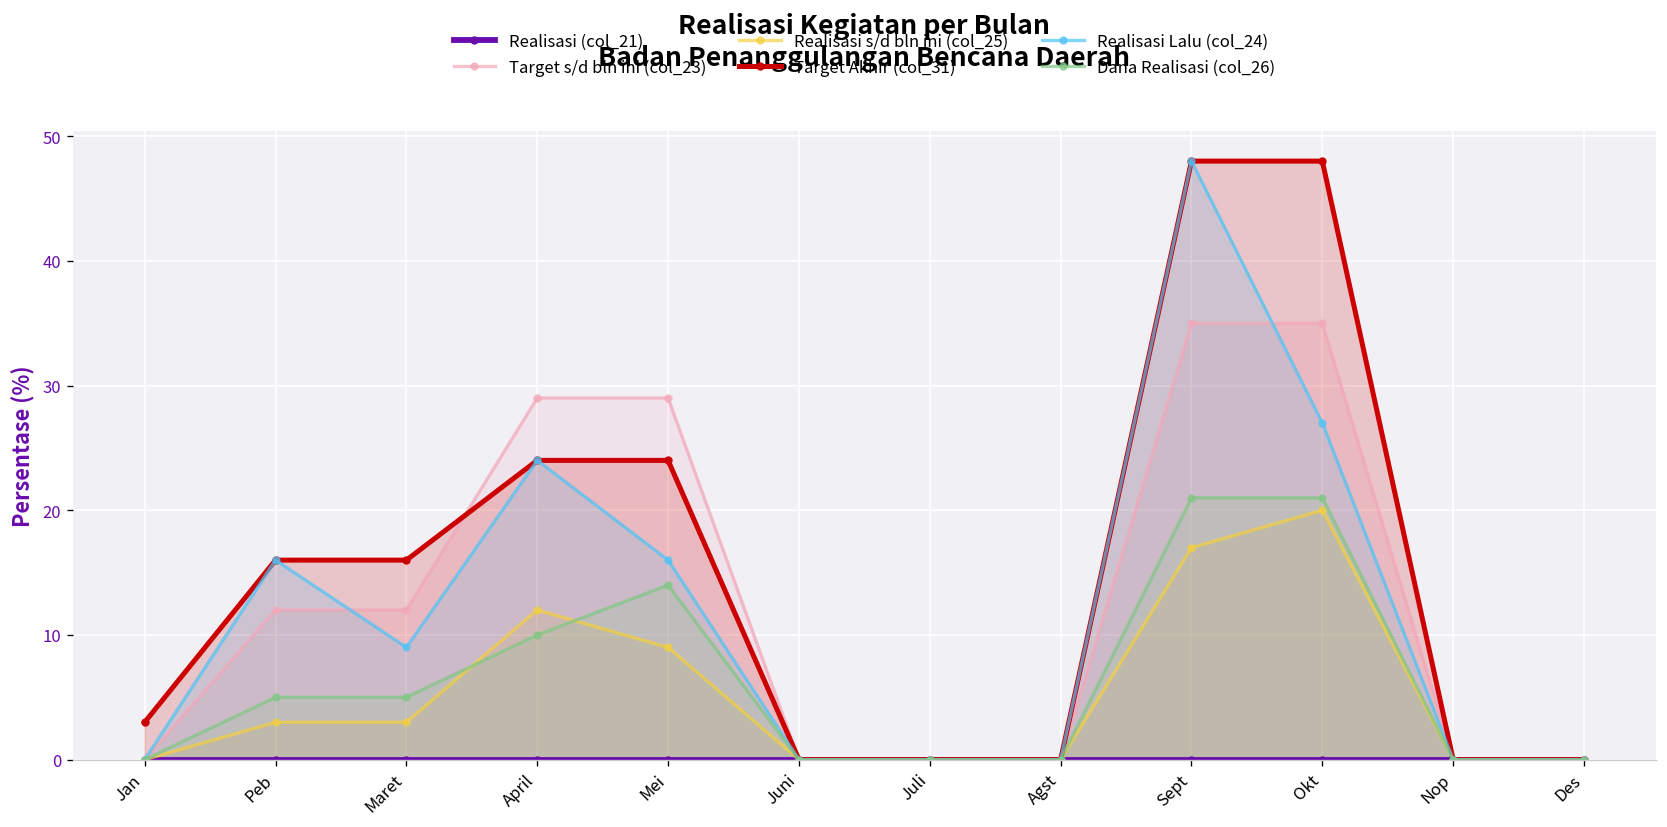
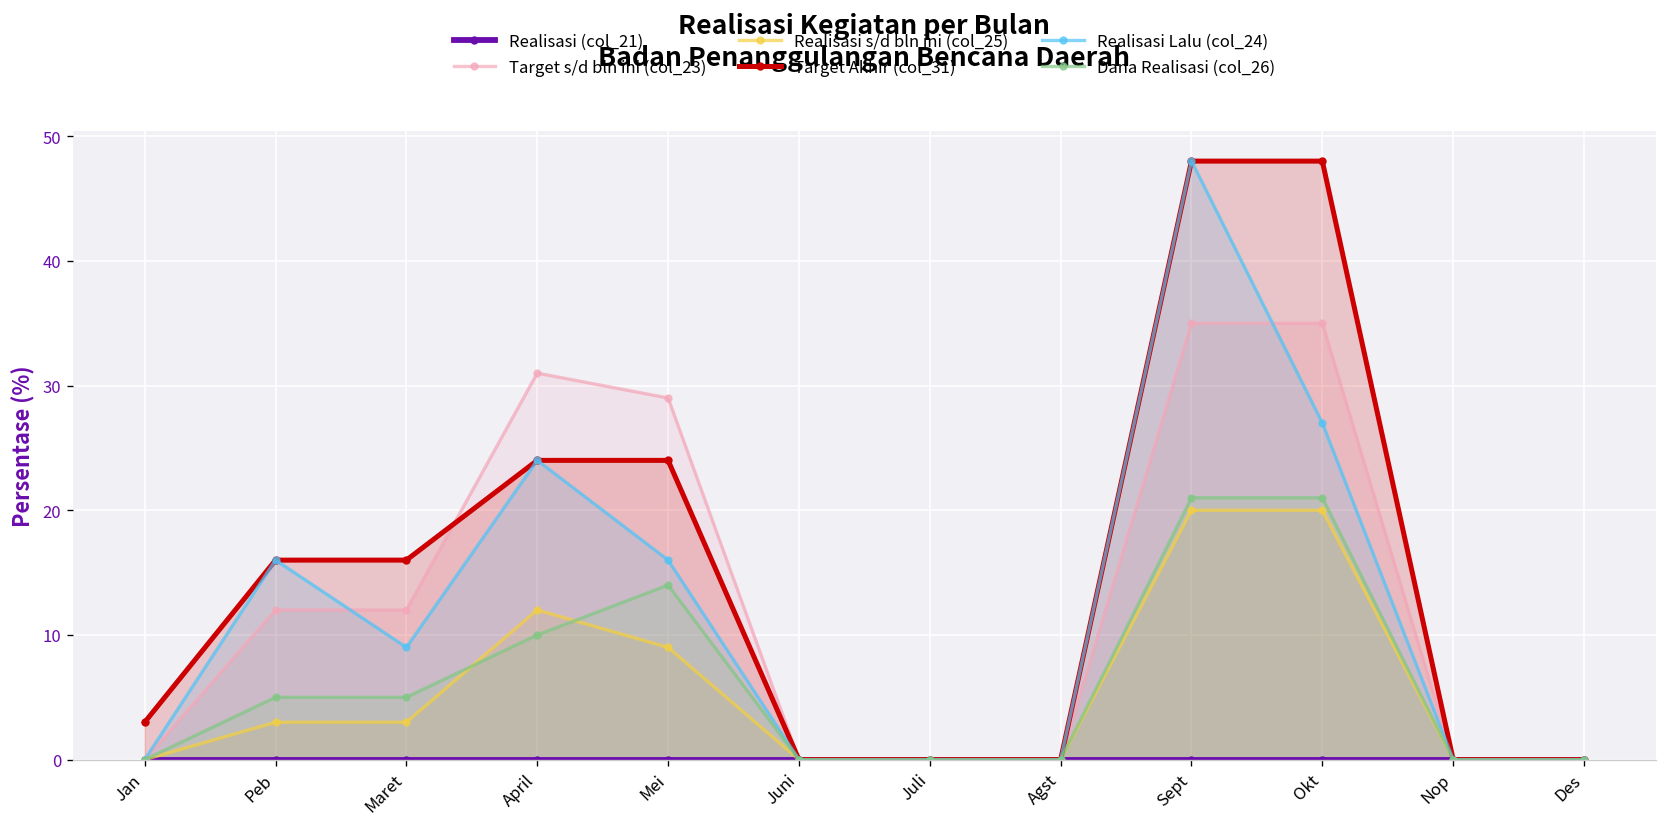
Target s/d bln ini (col_23), April: 29 -> 31
Realisasi s/d bln ini (col_25), Sept: 17 -> 20
